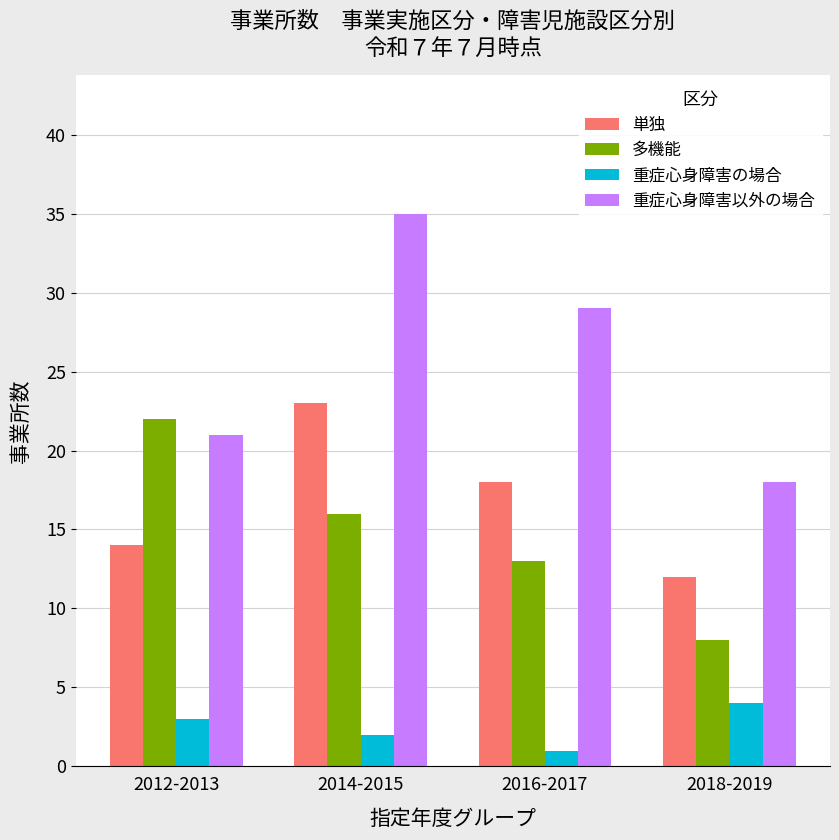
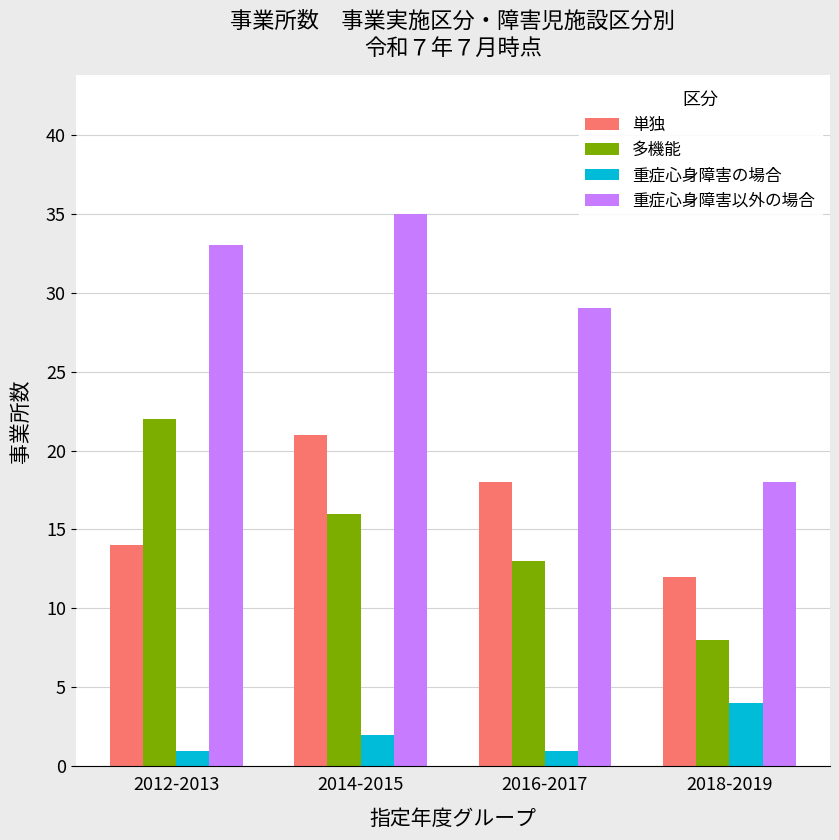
重症心身障害の場合, 2012-2013: 3 -> 1
重症心身障害以外の場合, 2012-2013: 21 -> 33
単独, 2014-2015: 23 -> 21
